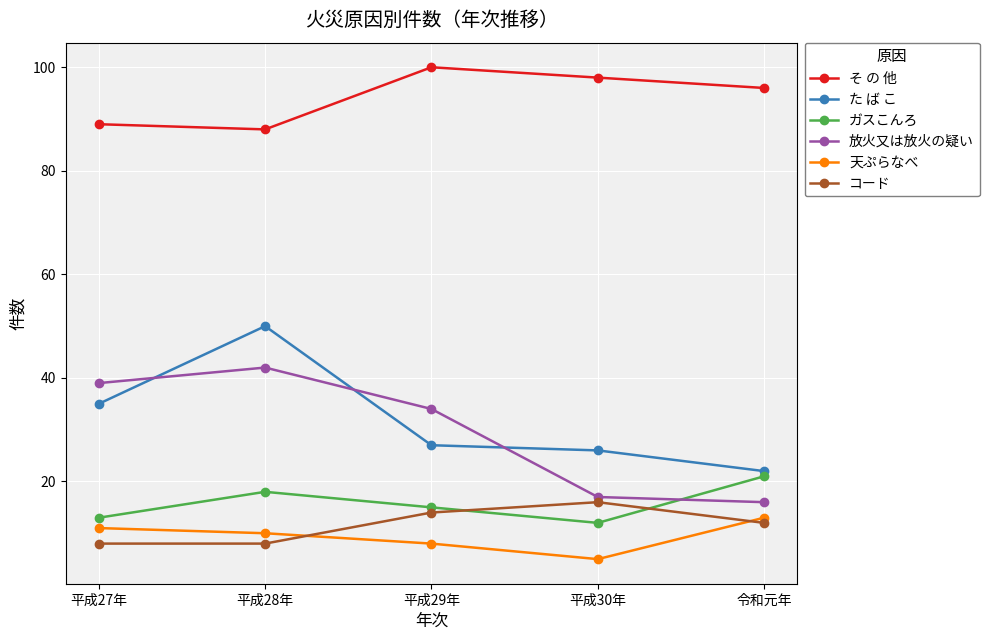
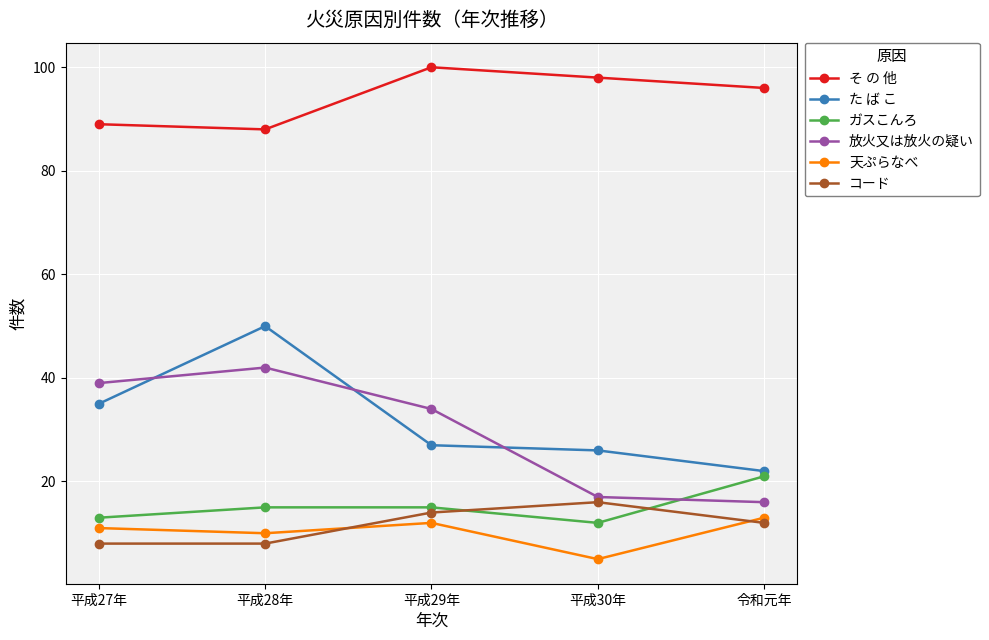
ガスこんろ, 平成28年: 18 -> 15
天ぷらなべ, 平成29年: 8 -> 12
